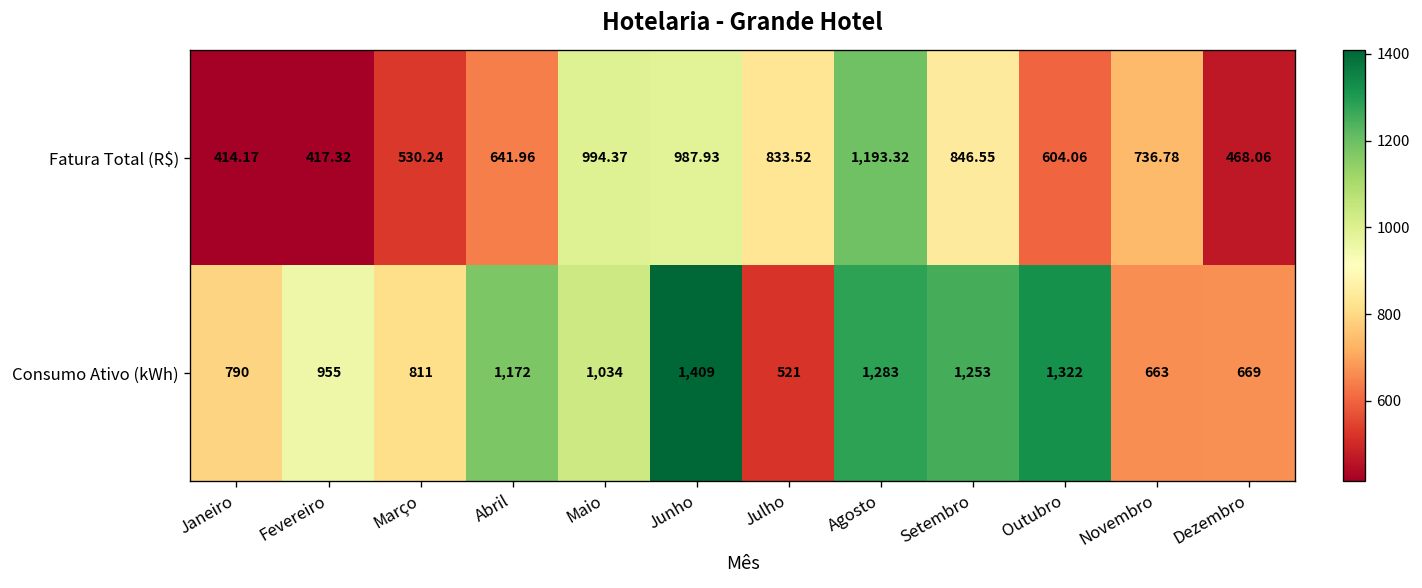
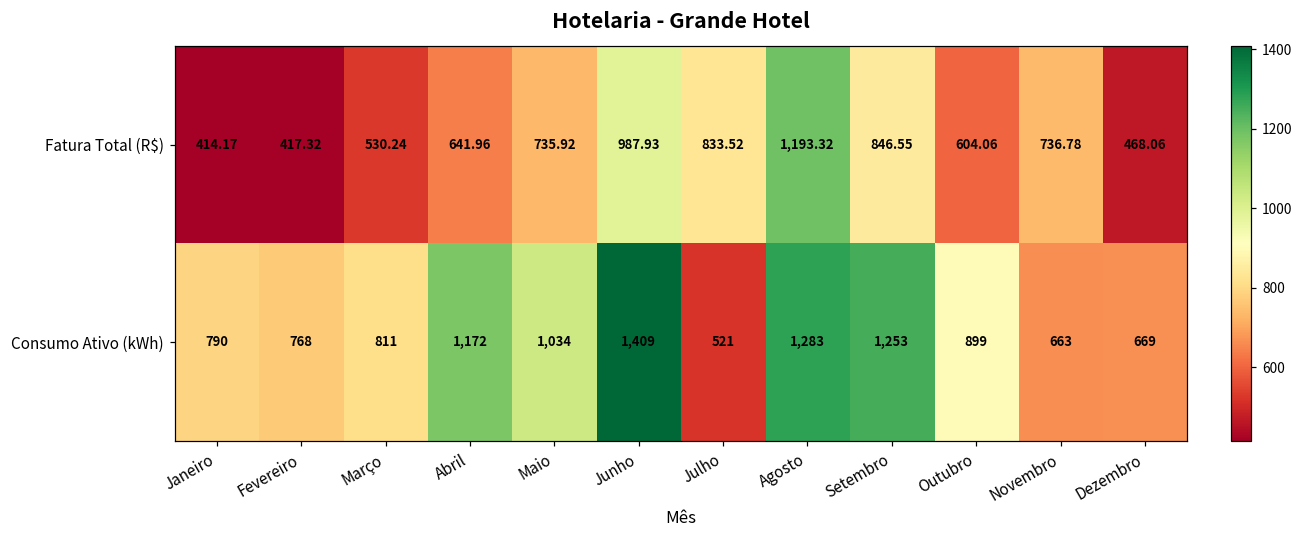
Fatura Total (R$), Maio: 994.37 -> 735.92
Consumo Ativo (kWh), Fevereiro: 955 -> 768
Consumo Ativo (kWh), Outubro: 1,322 -> 899
